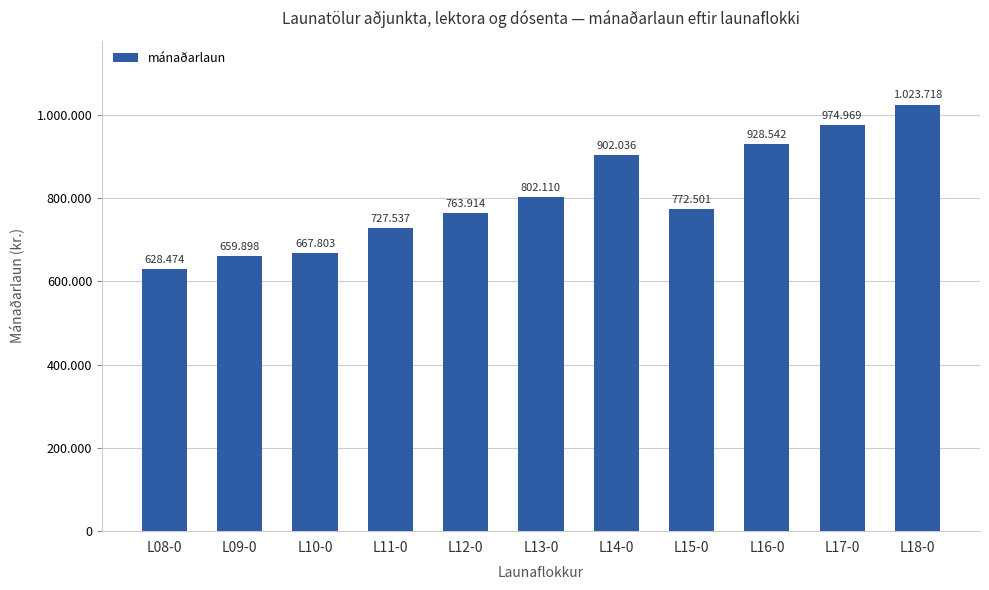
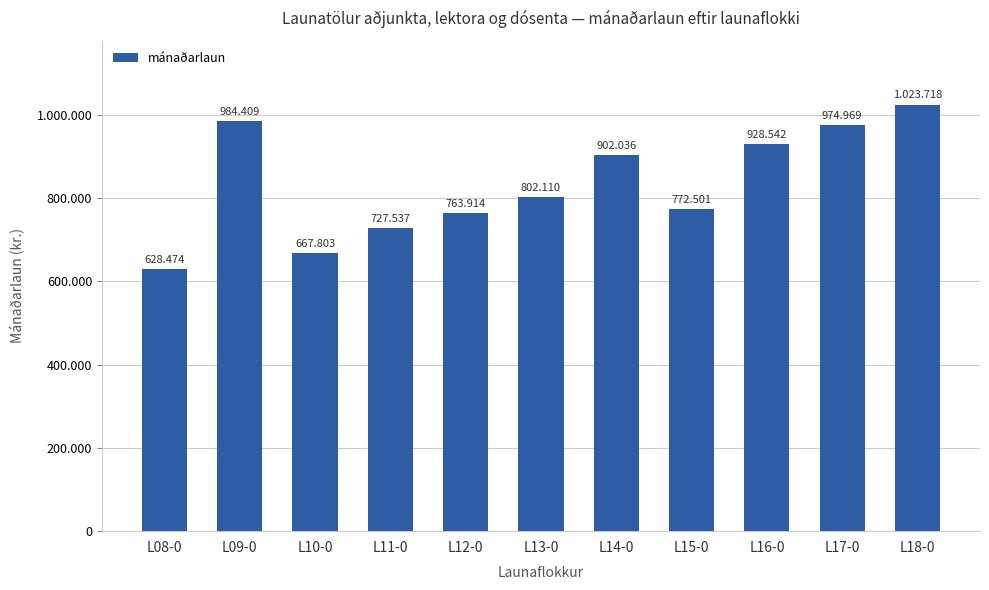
L09-0: 659.898 -> 984.409
